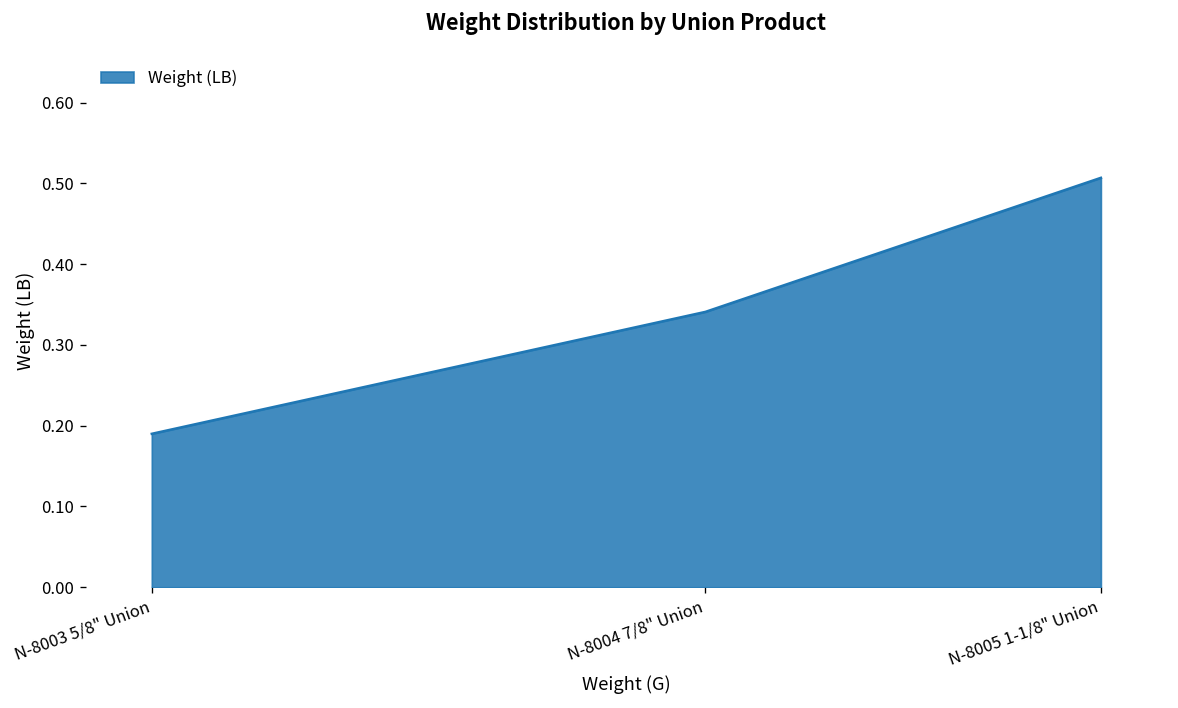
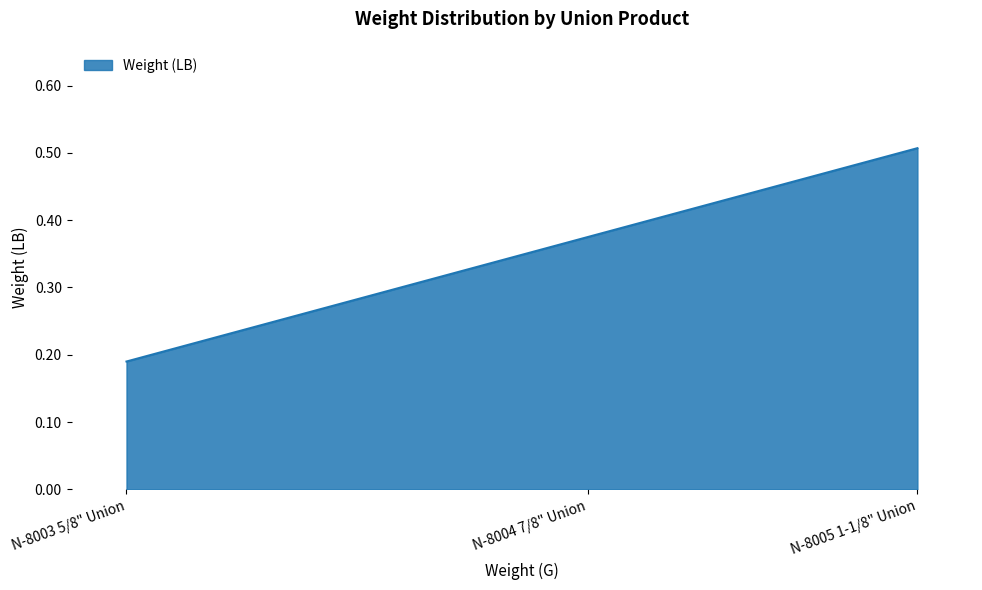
N-8004 7/8" Union: 0.34 -> 0.38
